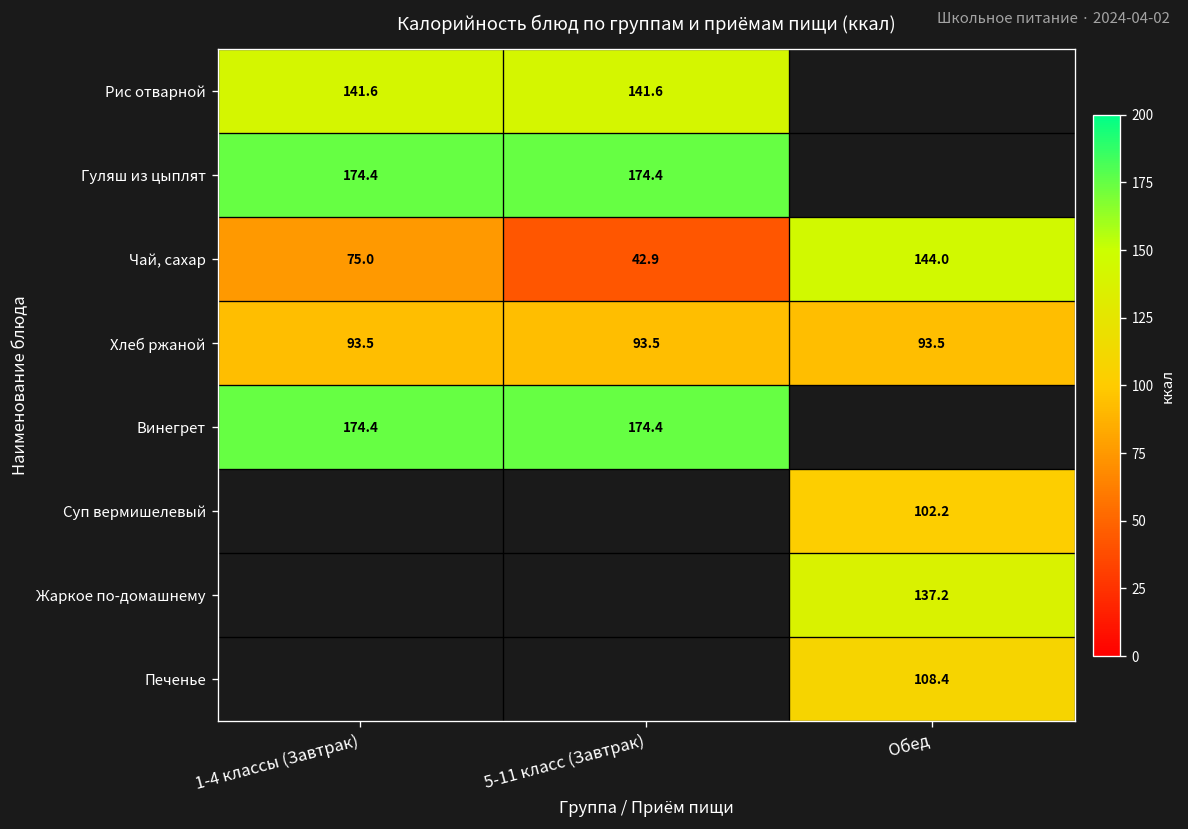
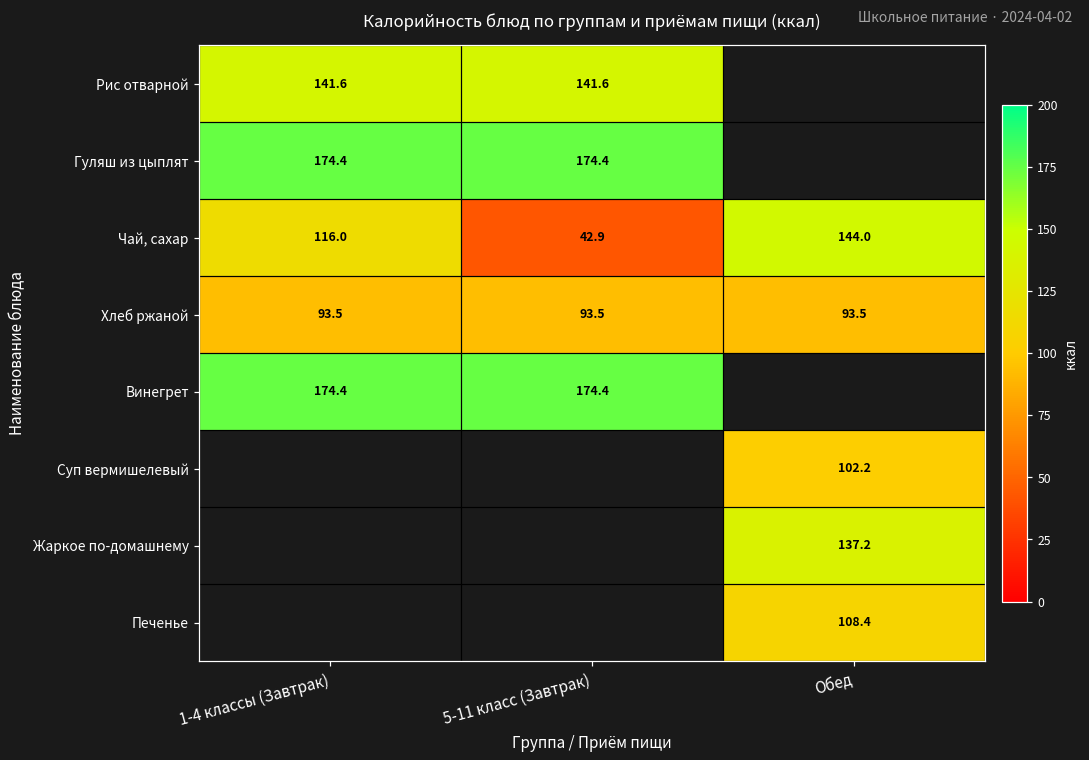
Чай, сахар, 1-4 классы (Завтрак): 75.0 -> 116.0
